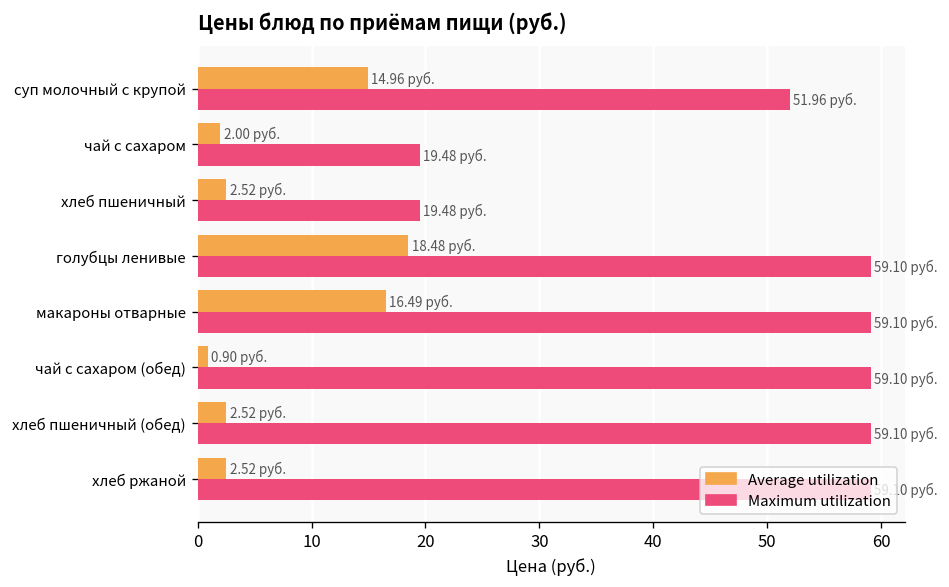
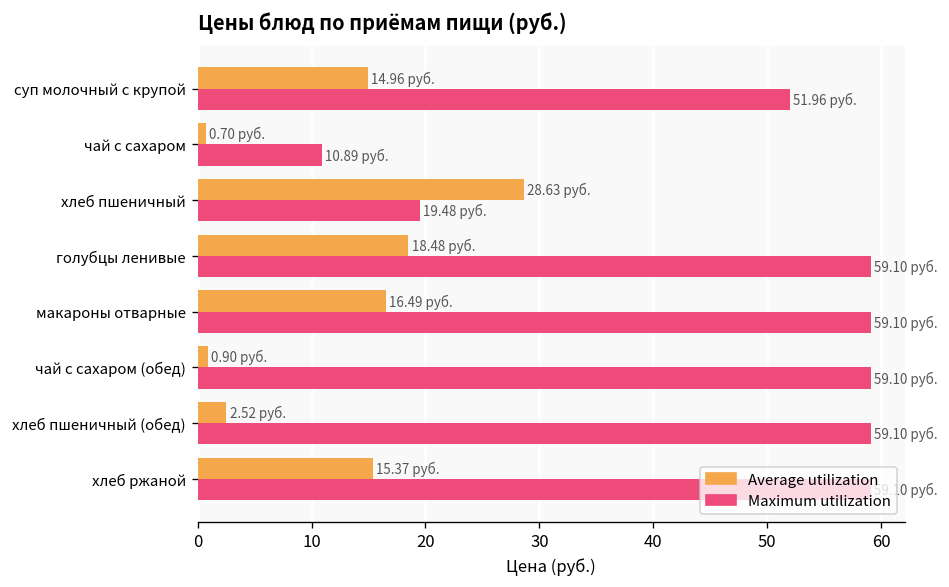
Average utilization, чай с сахаром: 2.00 -> 0.70
Maximum utilization, чай с сахаром: 19.48 -> 10.89
Average utilization, хлеб пшеничный: 2.52 -> 28.63
Average utilization, хлеб ржаной: 2.52 -> 15.37
